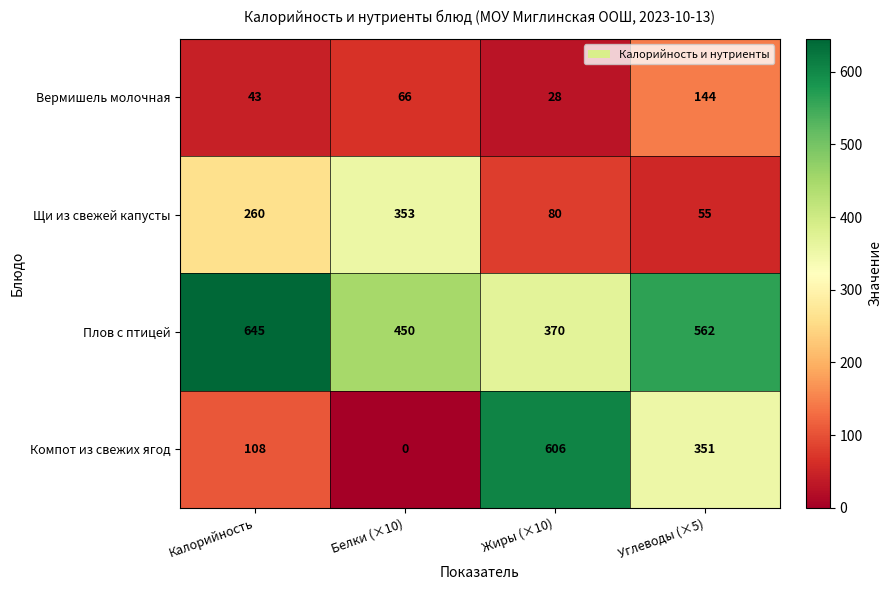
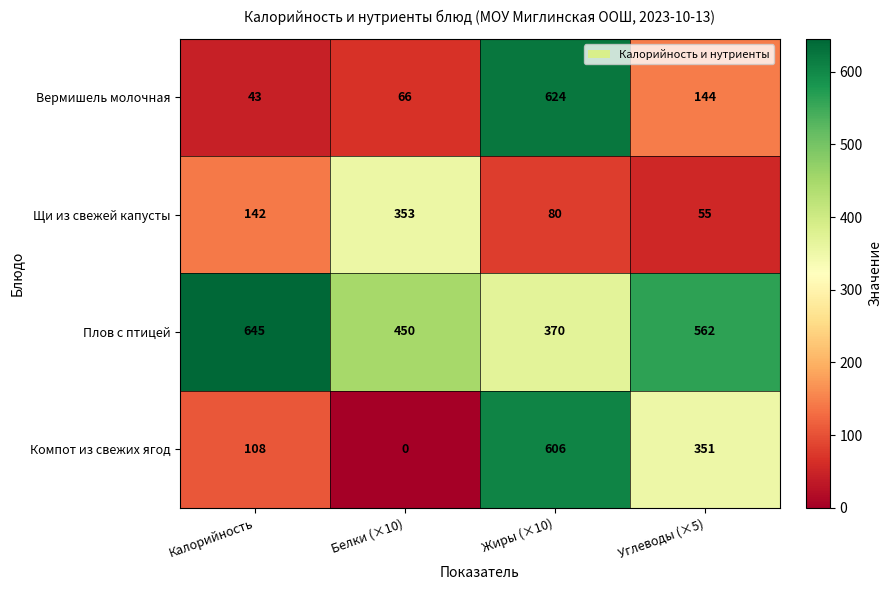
Вермишель молочная, Жиры (×10): 28 -> 624
Щи из свежей капусты, Калорийность: 260 -> 142
